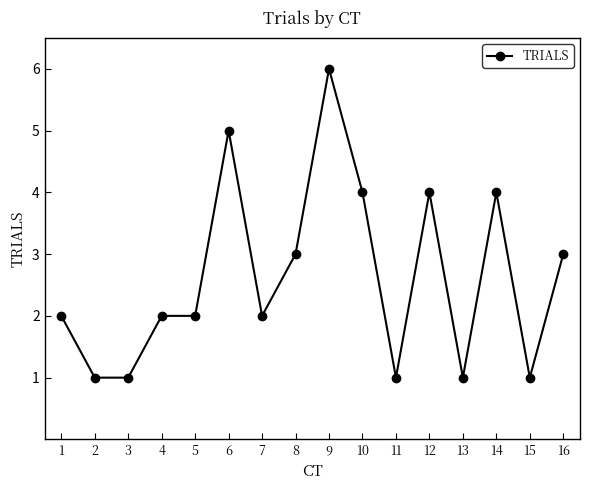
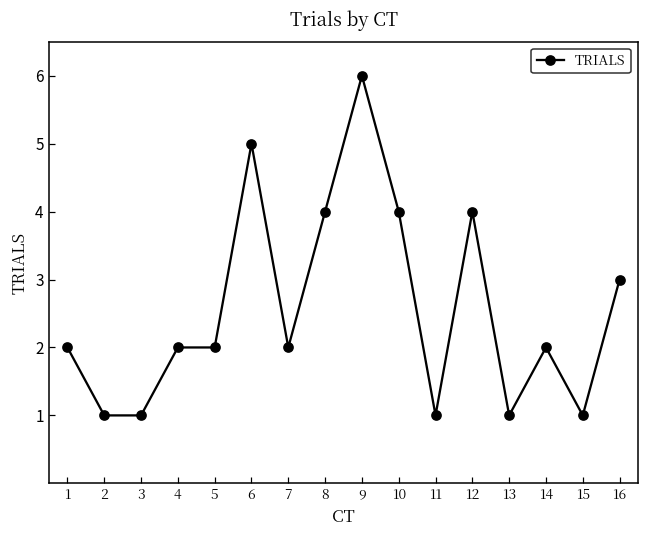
8: 3 -> 4
14: 4 -> 2
